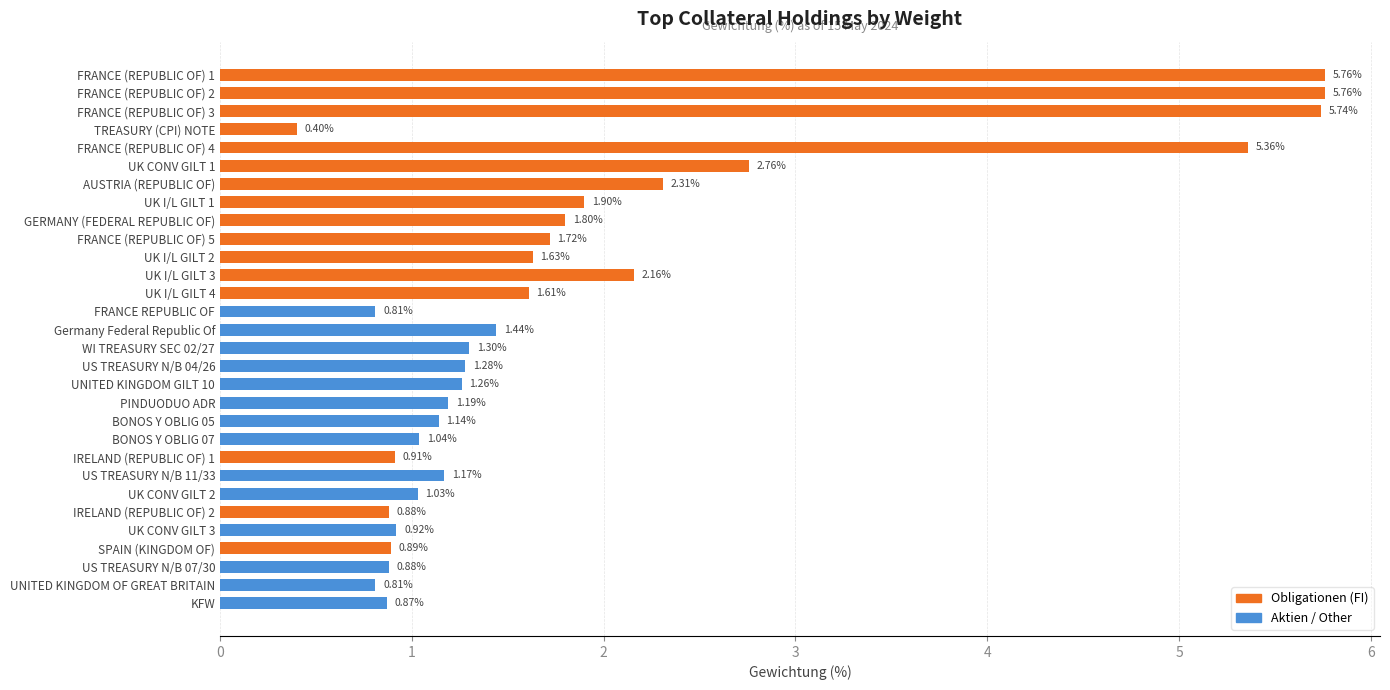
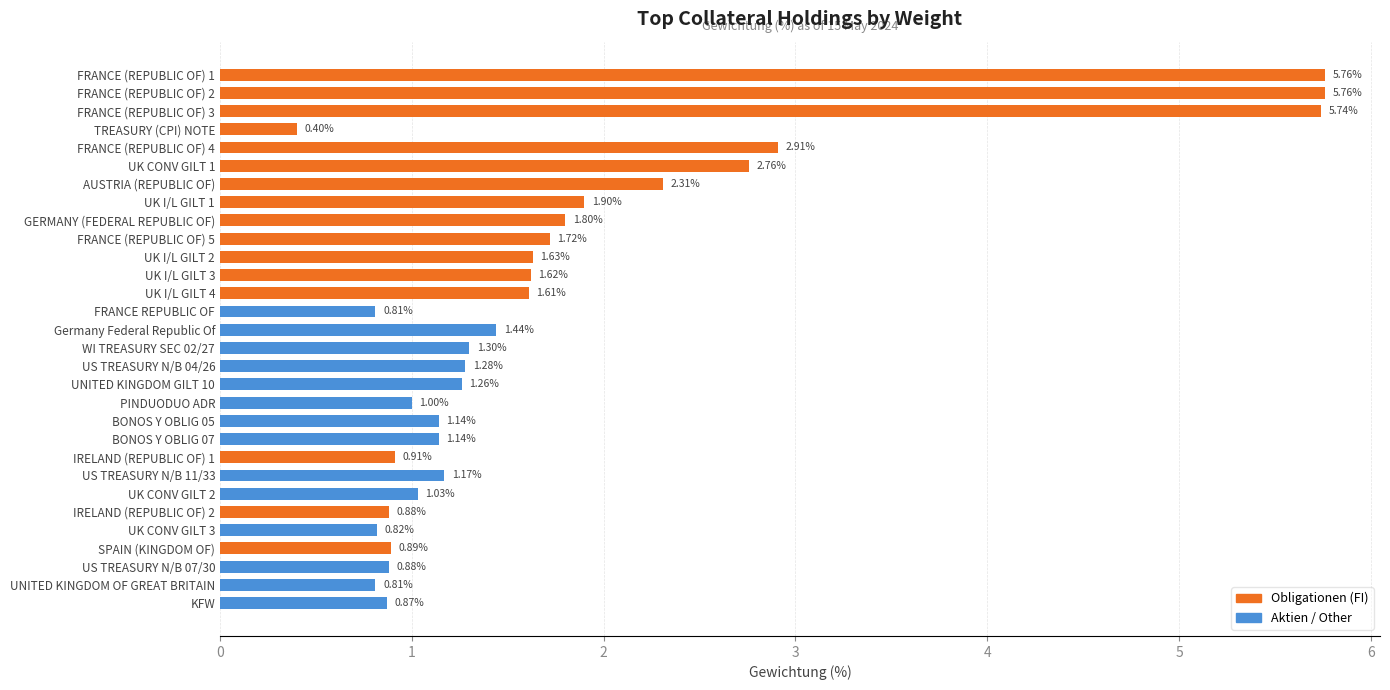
FRANCE (REPUBLIC OF) 4: 5.36% -> 2.91%
UK I/L GILT 3: 2.16% -> 1.62%
PINDUODUO ADR: 1.19% -> 1.00%
BONOS Y OBLIG 07: 1.04% -> 1.14%
UK CONV GILT 3: 0.92% -> 0.82%
